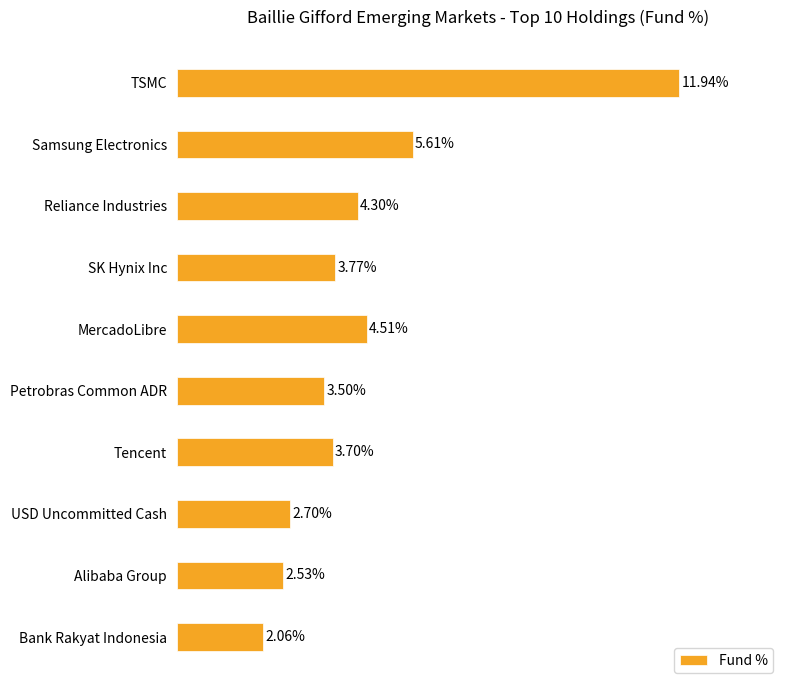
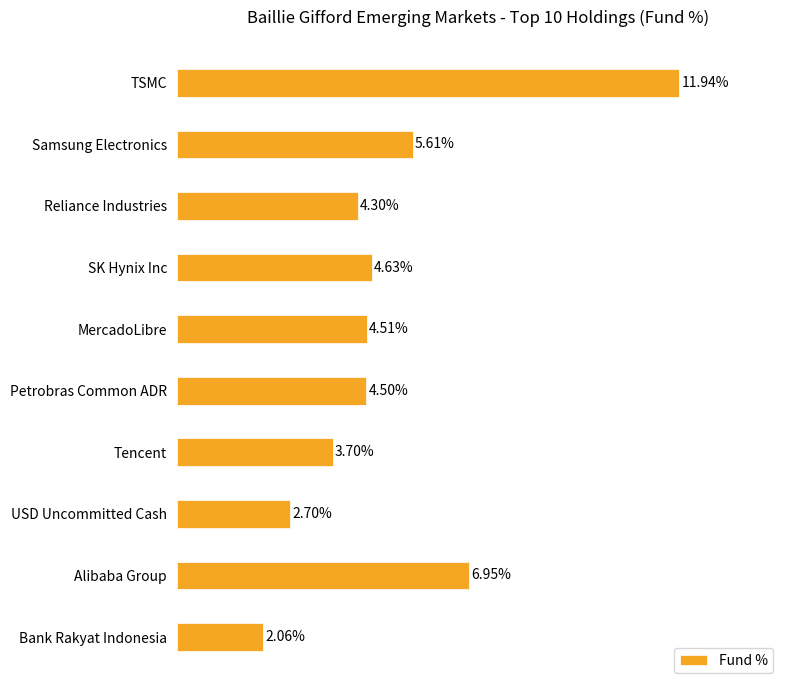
SK Hynix Inc: 3.77% -> 4.63%
Petrobras Common ADR: 3.50% -> 4.50%
Alibaba Group: 2.53% -> 6.95%
